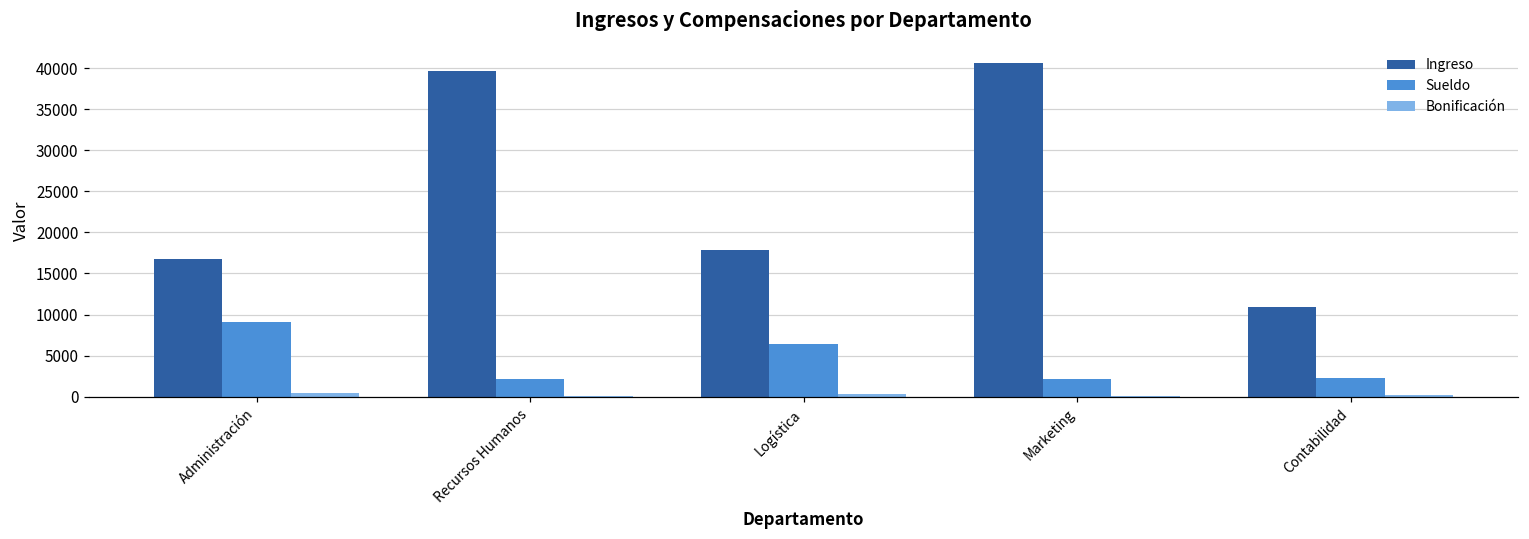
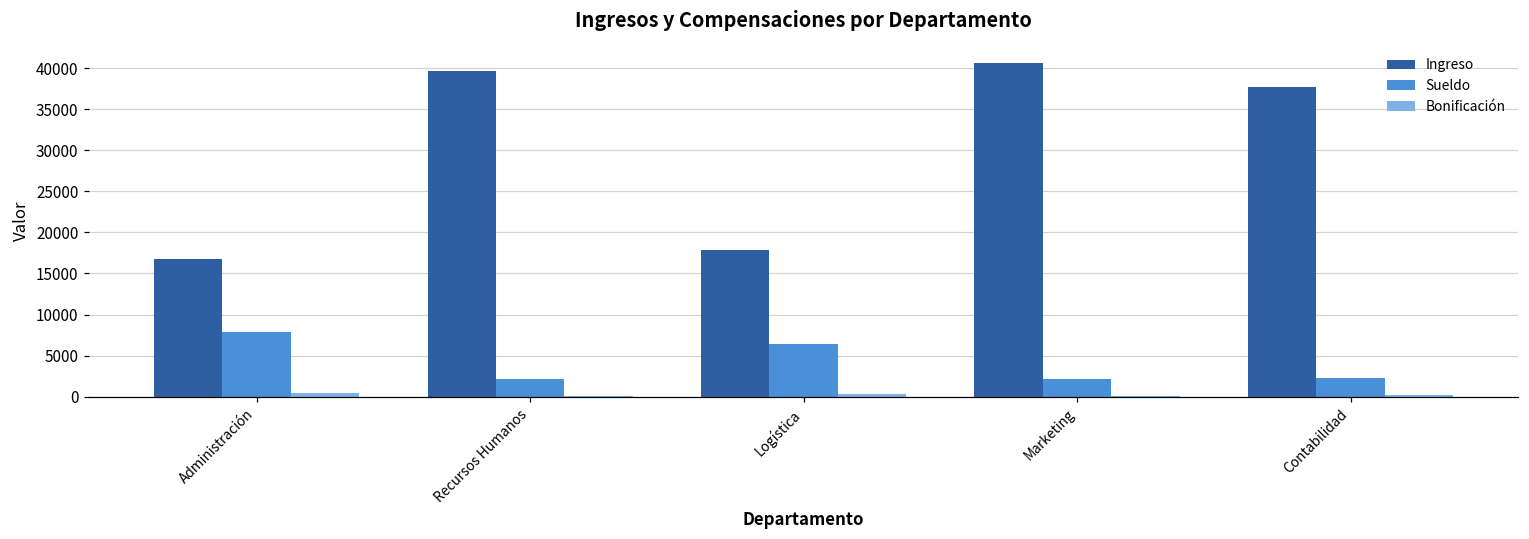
Sueldo, Administración: 9000 -> 8000
Ingreso, Contabilidad: 11000 -> 38000
